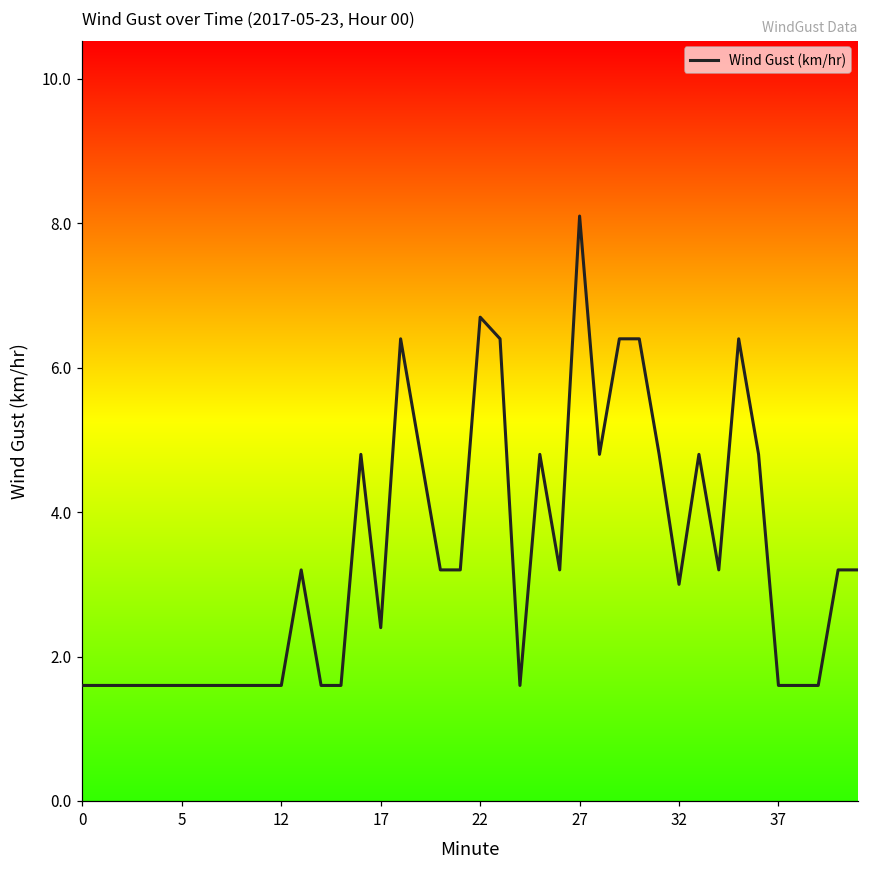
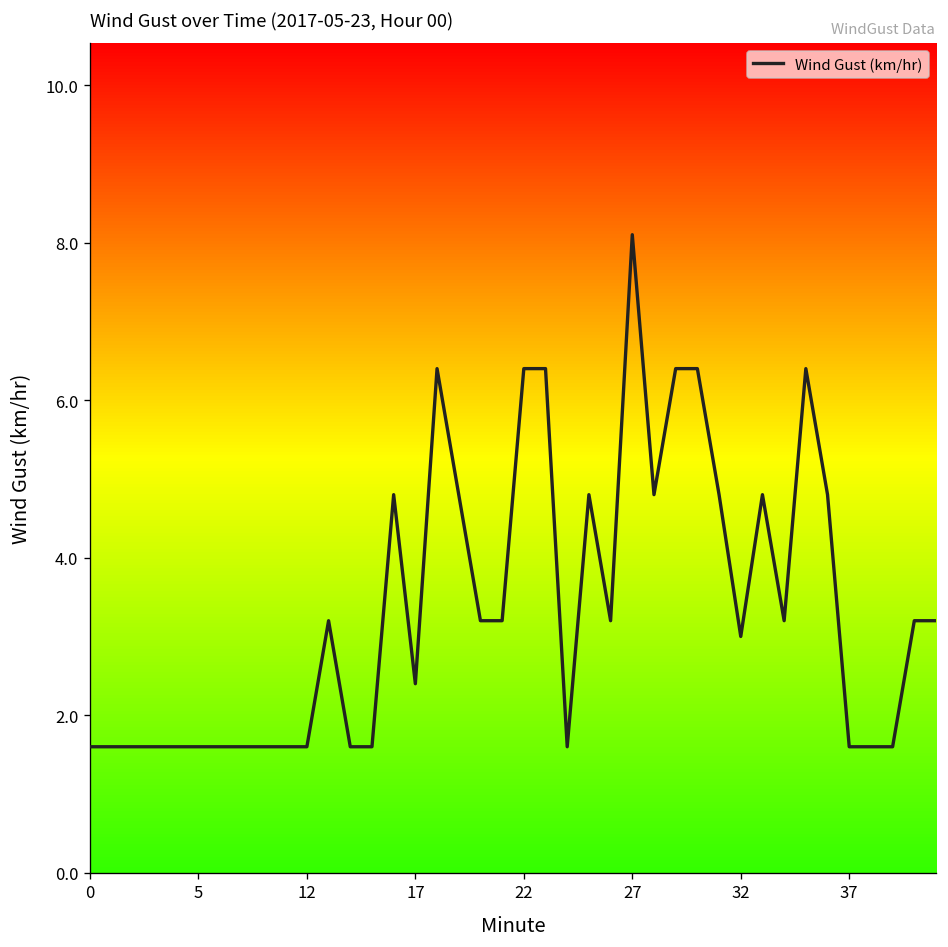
22: 6.7 -> 6.4
